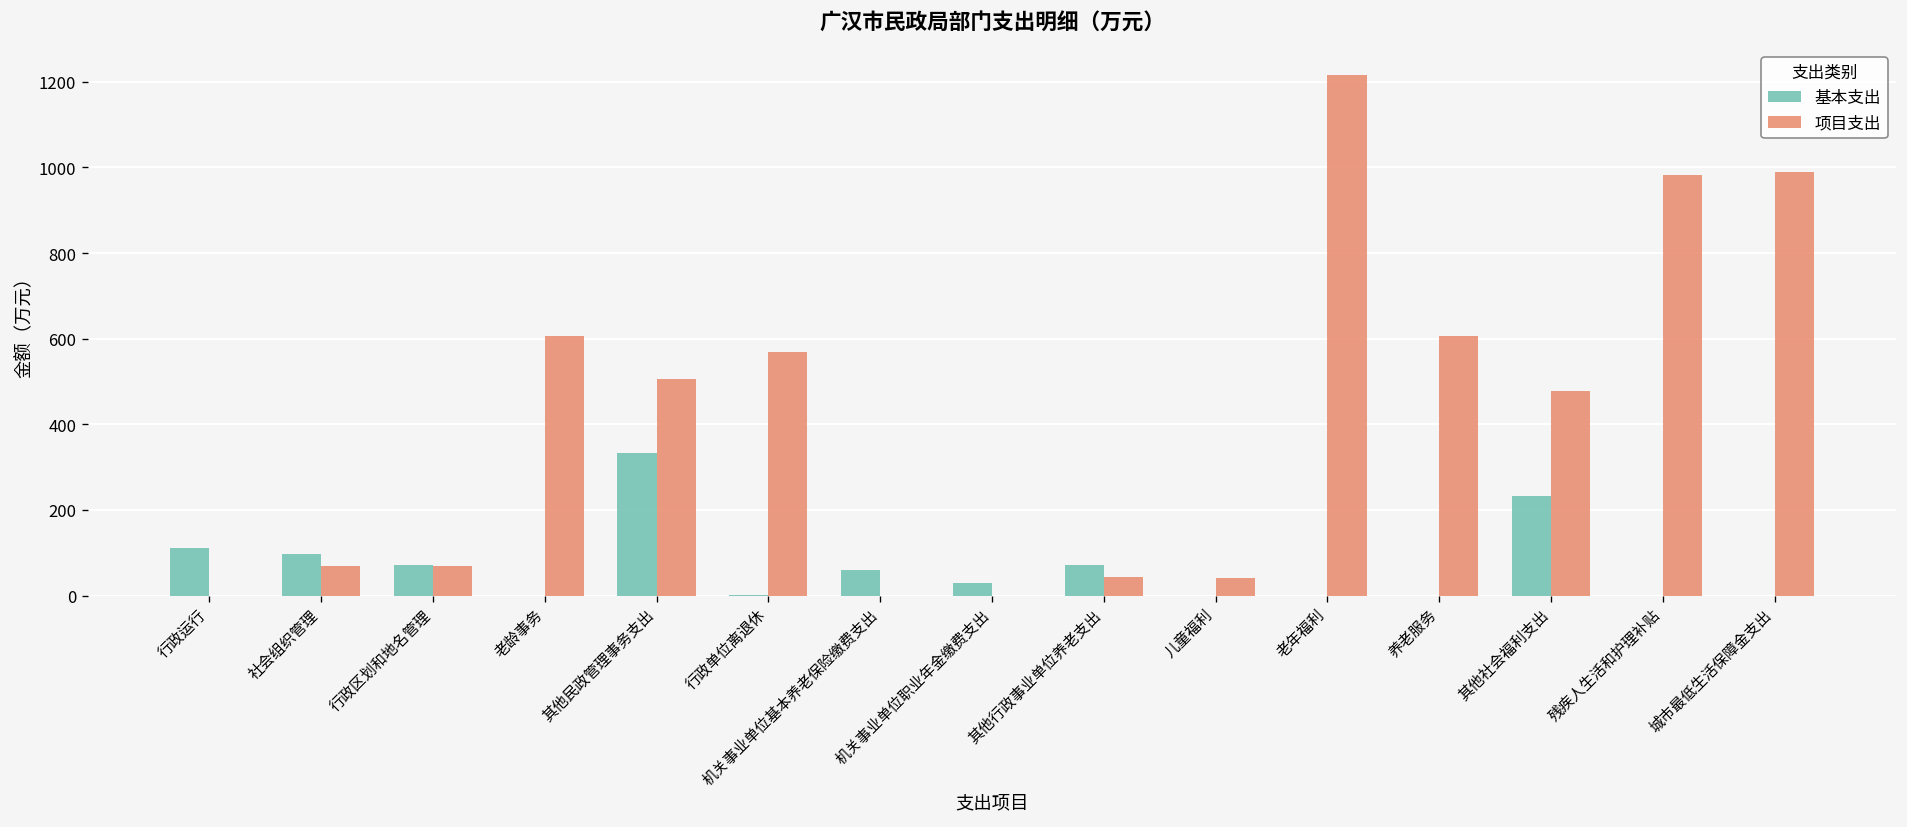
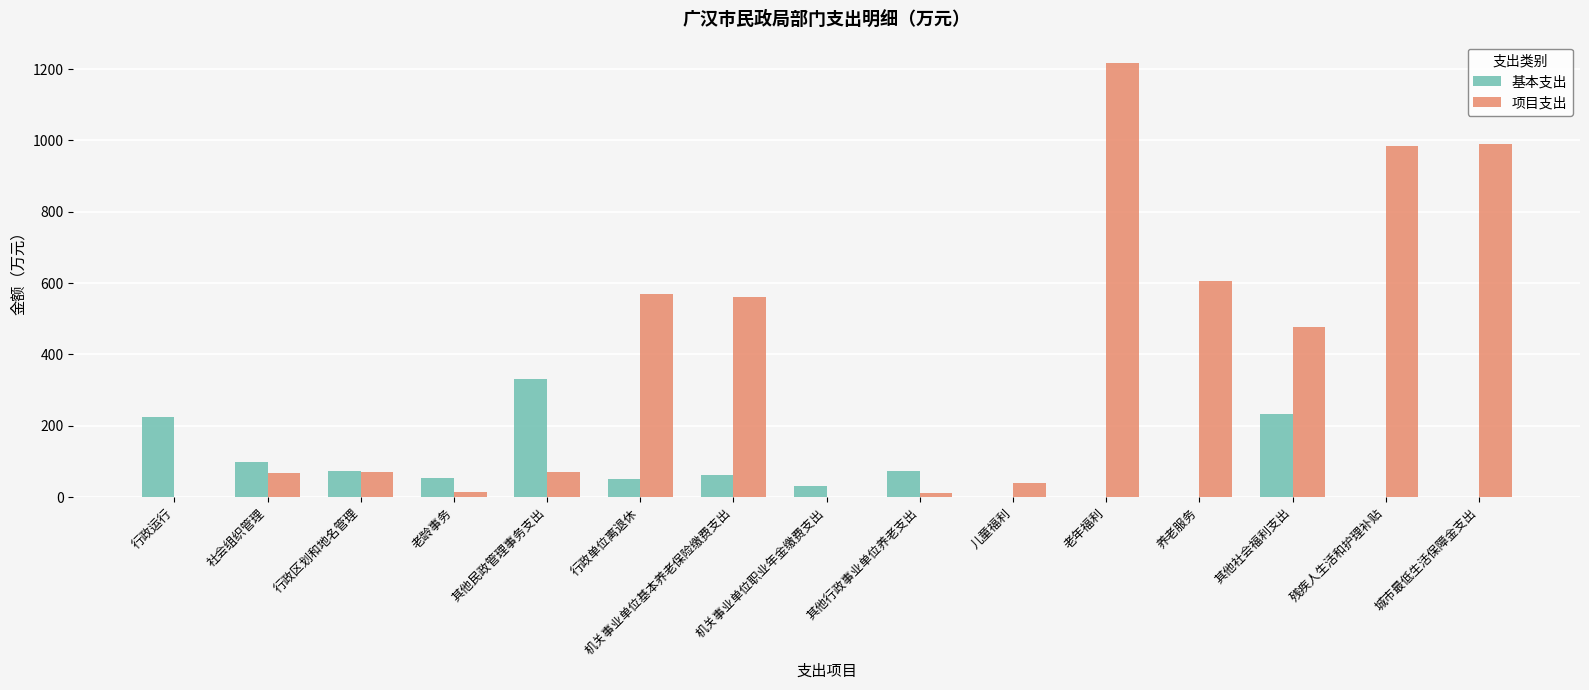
基本支出, 行政运行: 110 -> 220
基本支出, 老龄事务: 0 -> 50
项目支出, 老龄事务: 610 -> 10
项目支出, 其他民政管理事务支出: 510 -> 70
基本支出, 行政单位离退休: 0 -> 50
项目支出, 机关事业单位基本养老保险缴费支出: 0 -> 560
项目支出, 其他行政事业单位养老支出: 40 -> 10
